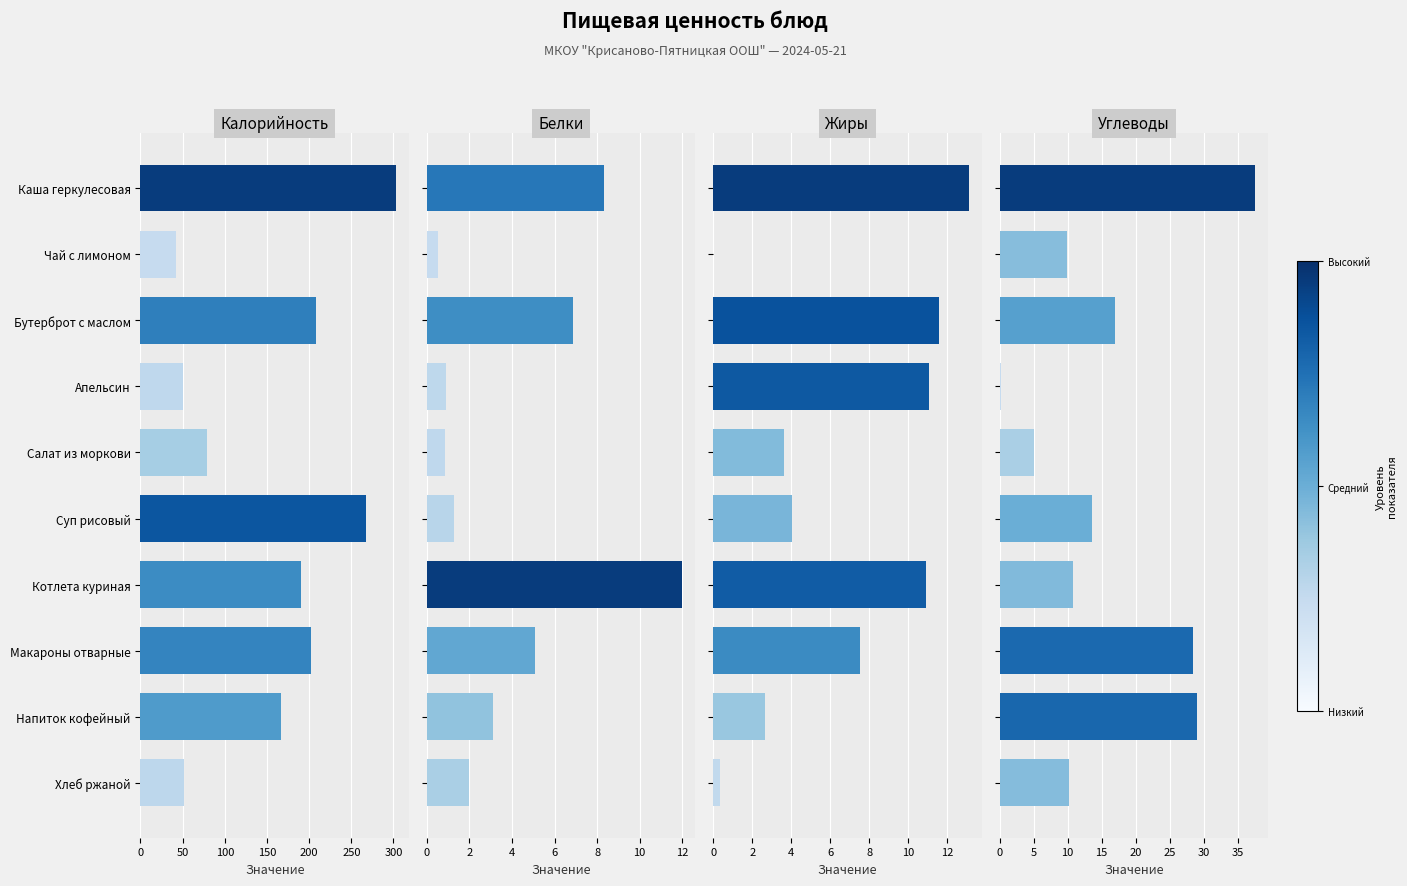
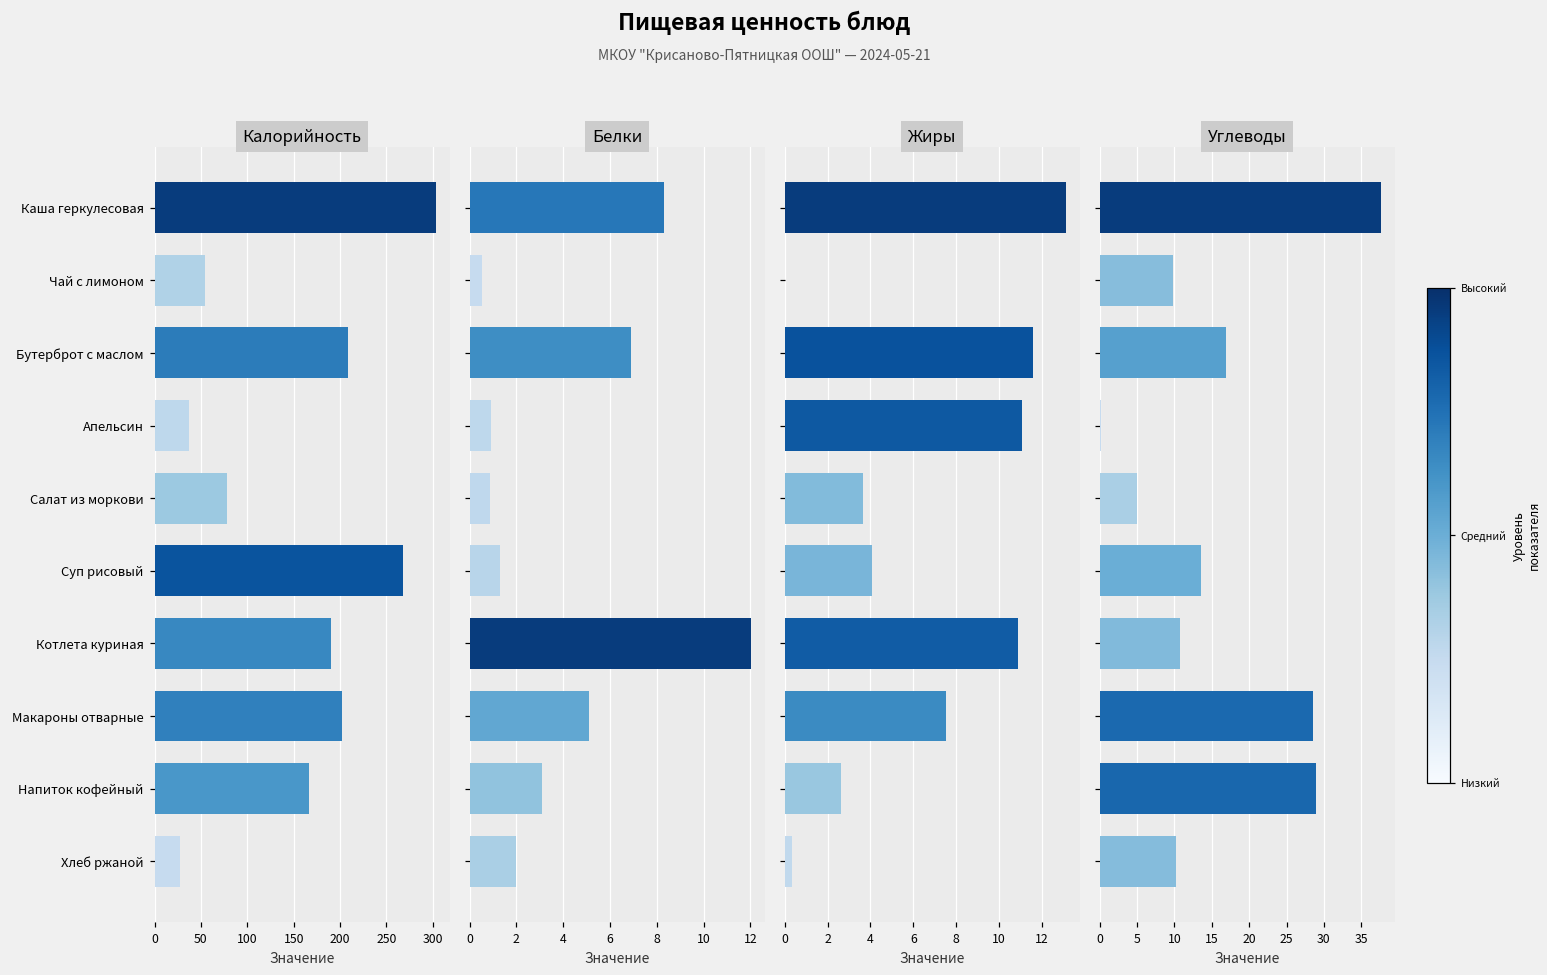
Калорийность, Чай с лимоном: 40 -> 50
Калорийность, Апельсин: 50 -> 40
Калорийность, Хлеб ржаной: 50 -> 30
